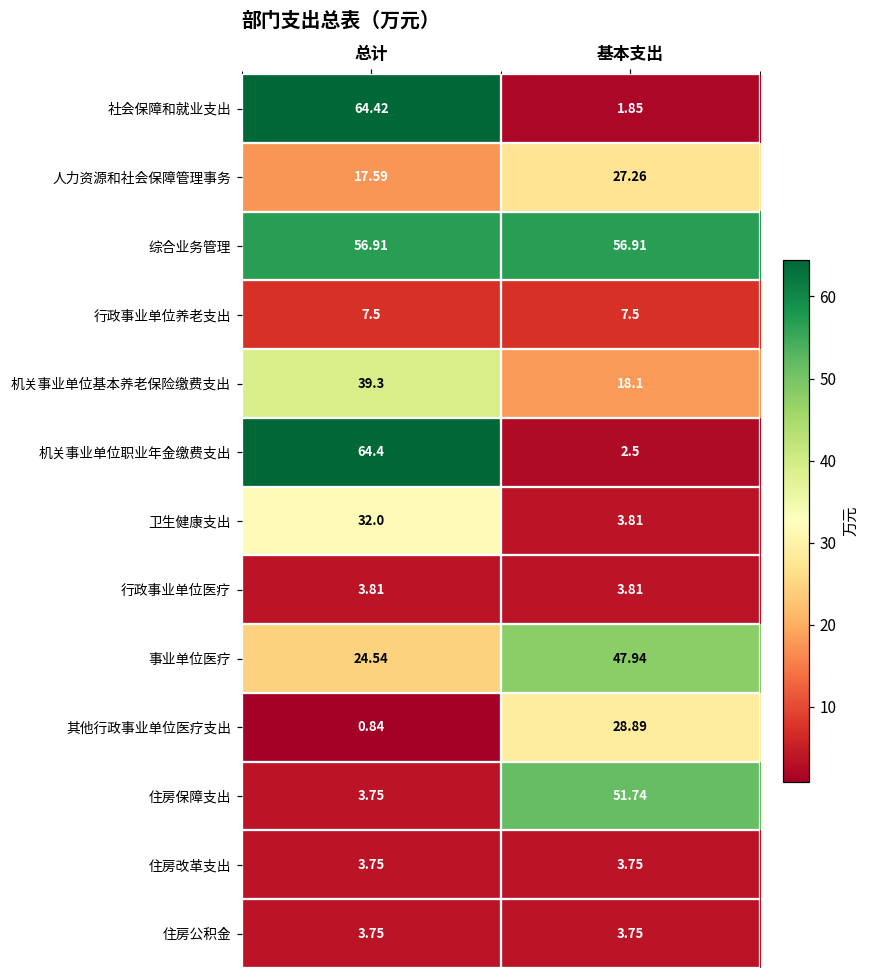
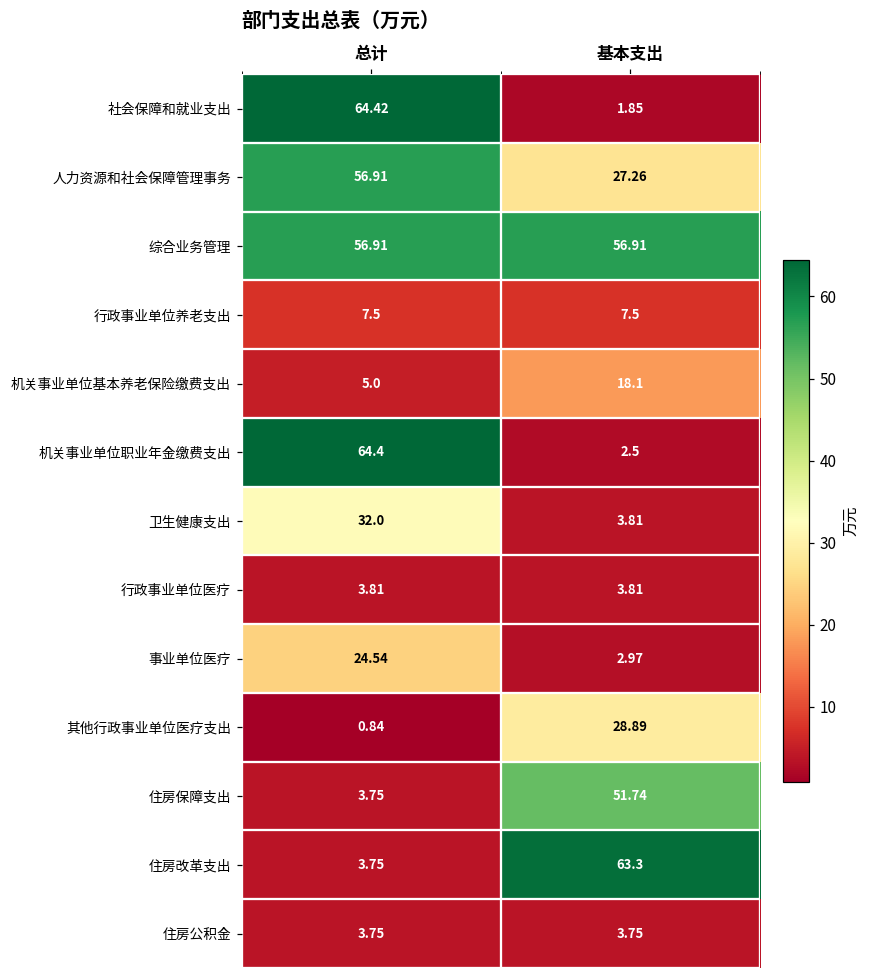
人力资源和社会保障管理事务, 总计: 17.59 -> 56.91
机关事业单位基本养老保险缴费支出, 总计: 39.3 -> 5.0
事业单位医疗, 基本支出: 47.94 -> 2.97
住房改革支出, 基本支出: 3.75 -> 63.3
